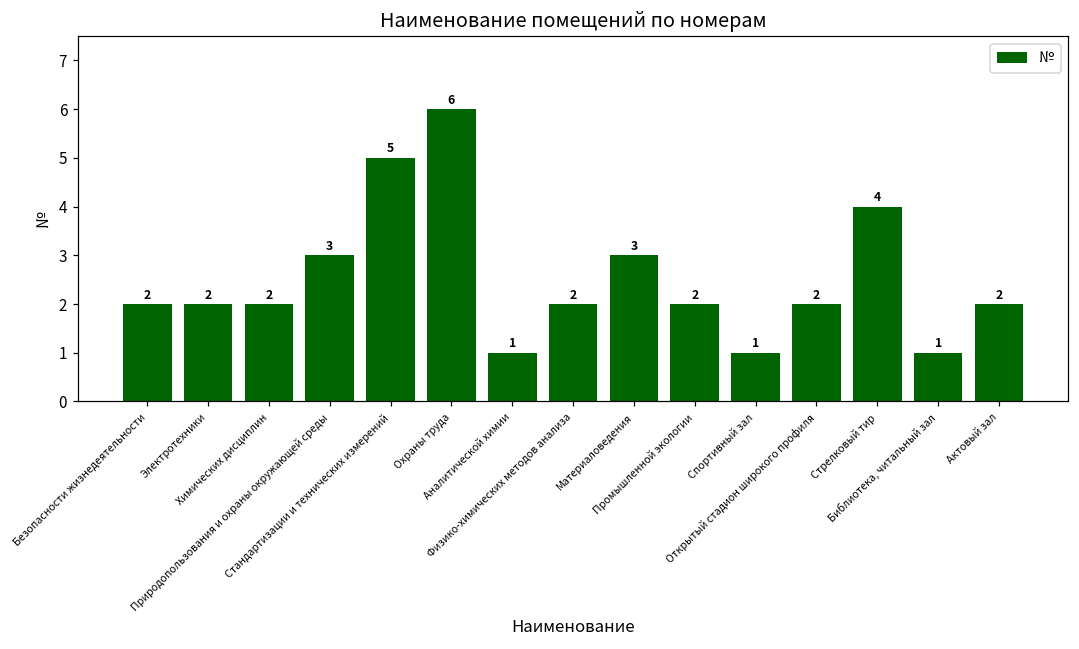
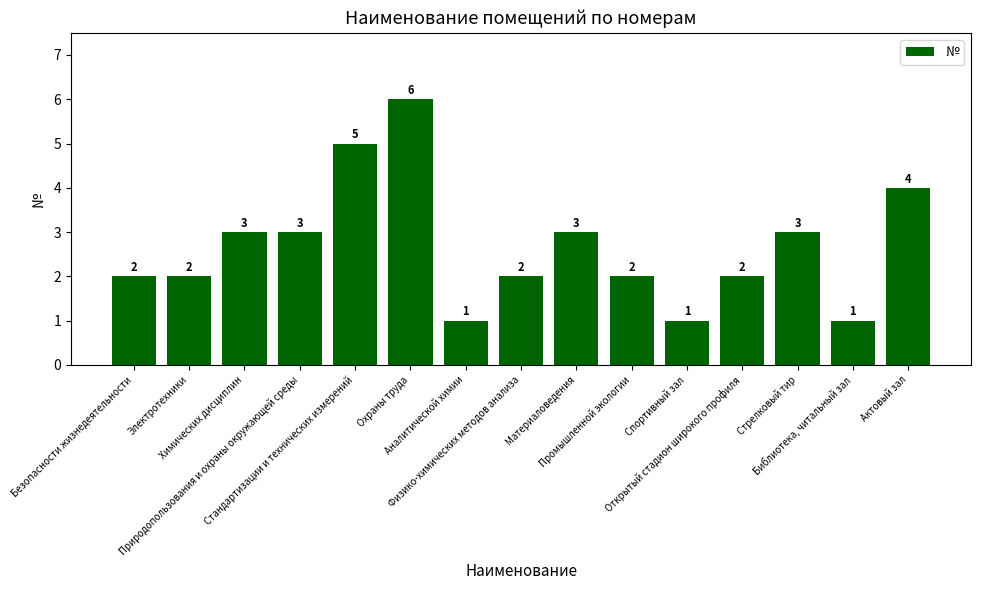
Химических дисциплин: 2 -> 3
Стрелковый тир: 4 -> 3
Актовый зал: 2 -> 4
